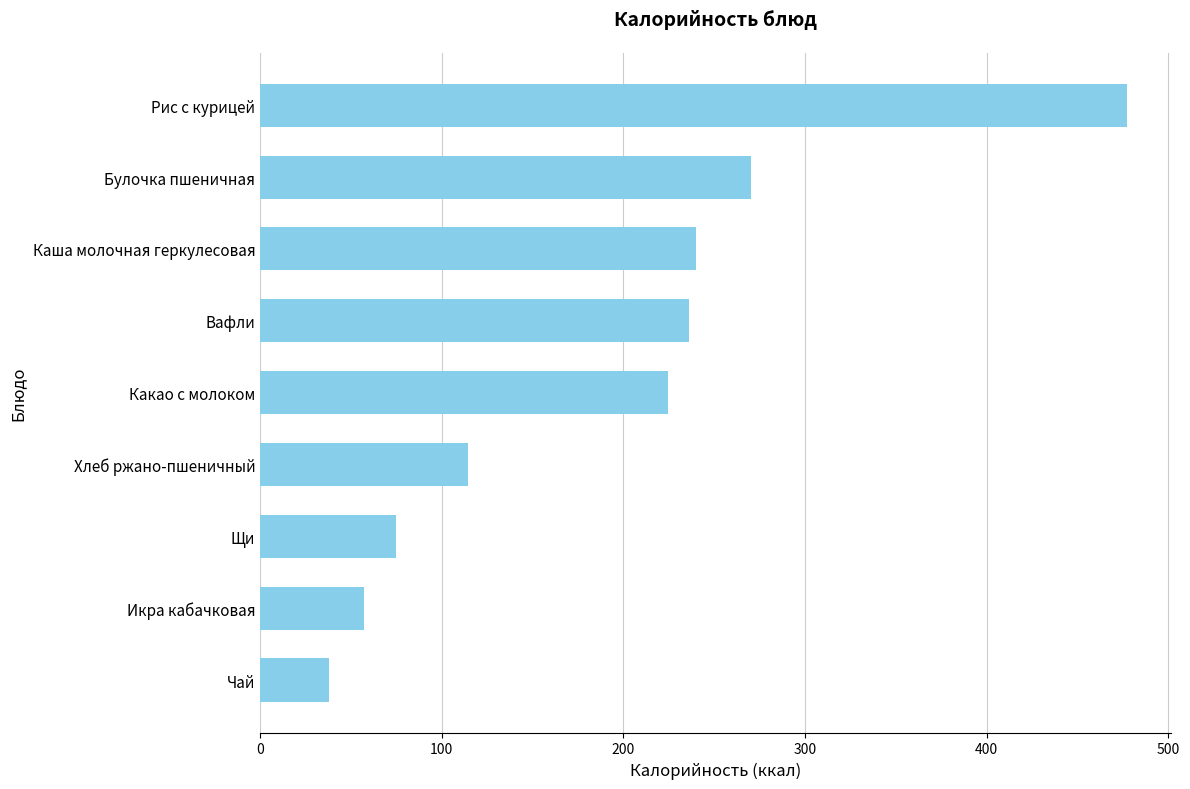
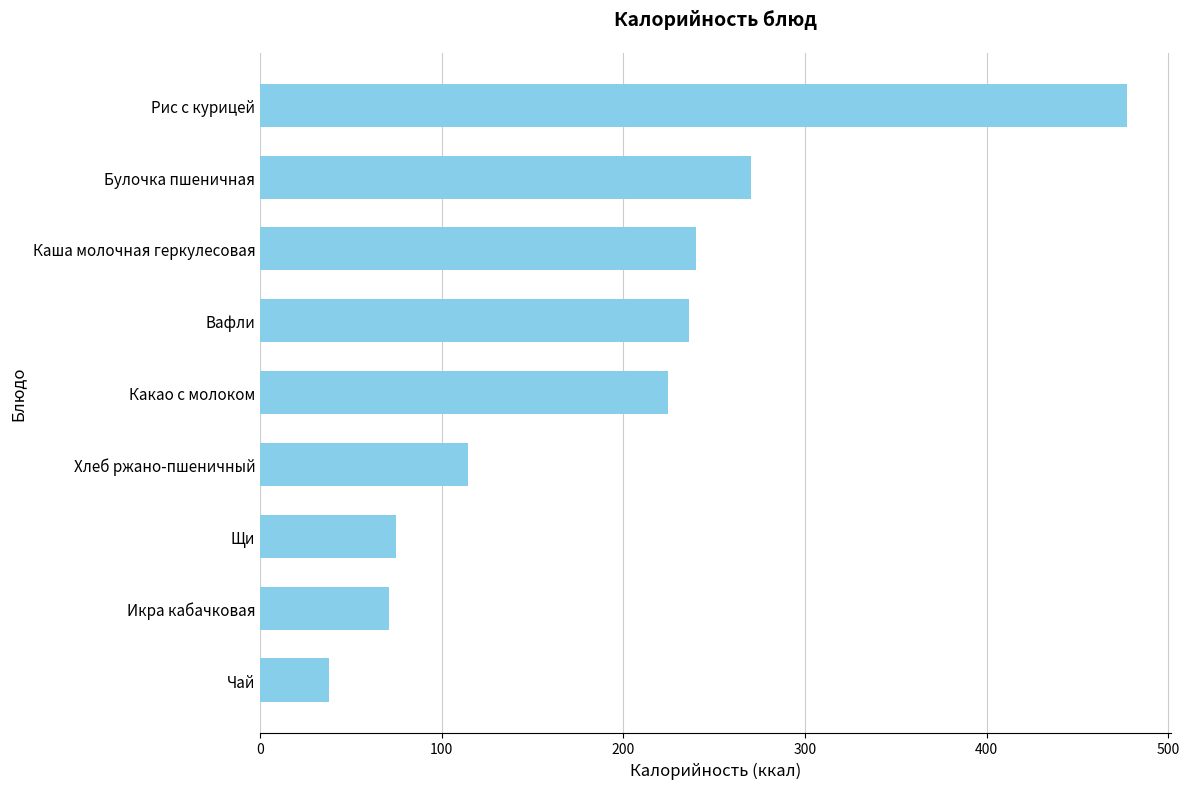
Икра кабачковая: 57 -> 71
